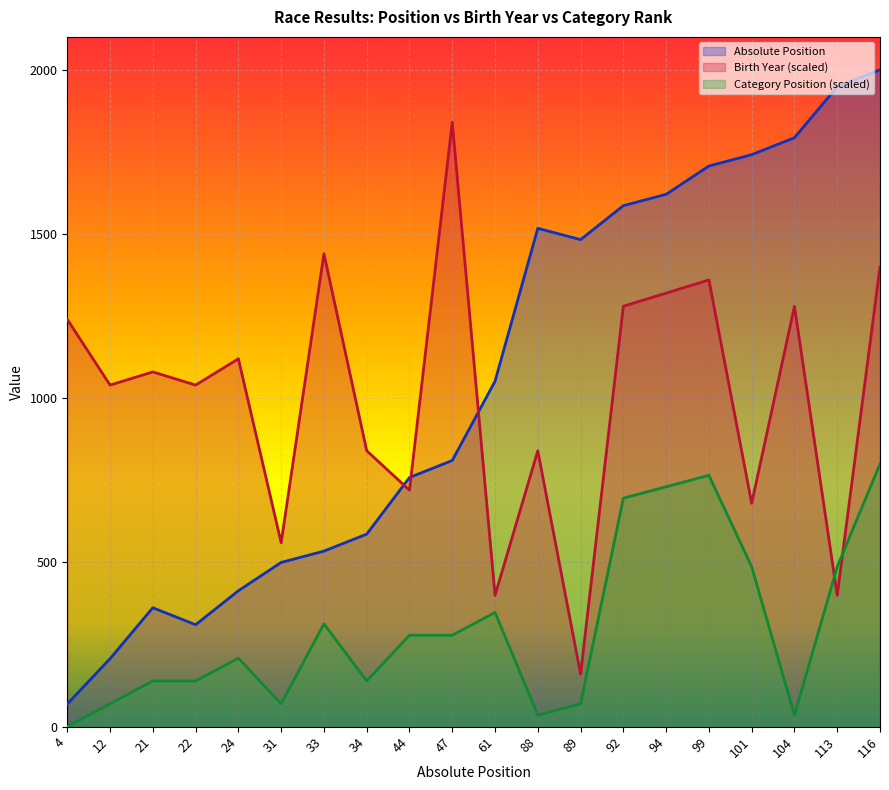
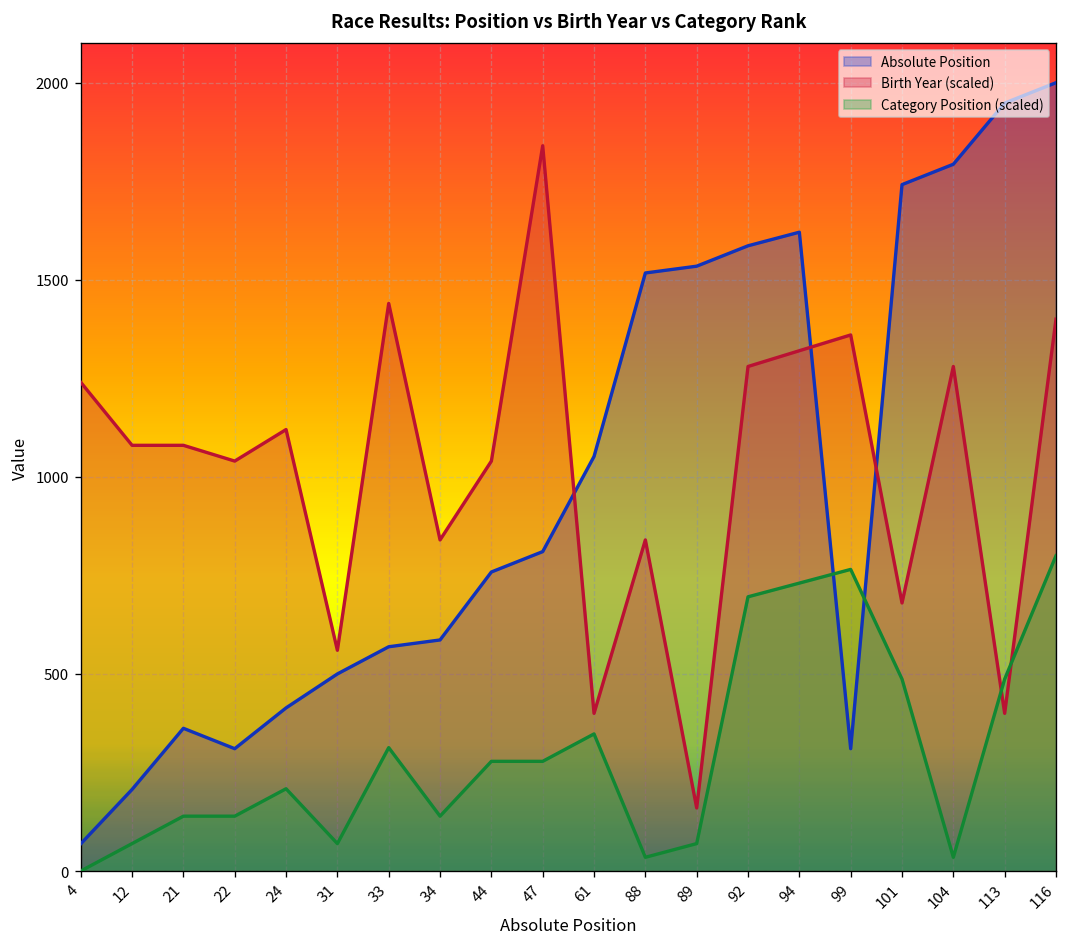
Birth Year (scaled), 12: 1040 -> 1080
Absolute Position, 33: 530 -> 570
Birth Year (scaled), 44: 720 -> 1040
Absolute Position, 89: 1480 -> 1530
Absolute Position, 99: 1710 -> 310
